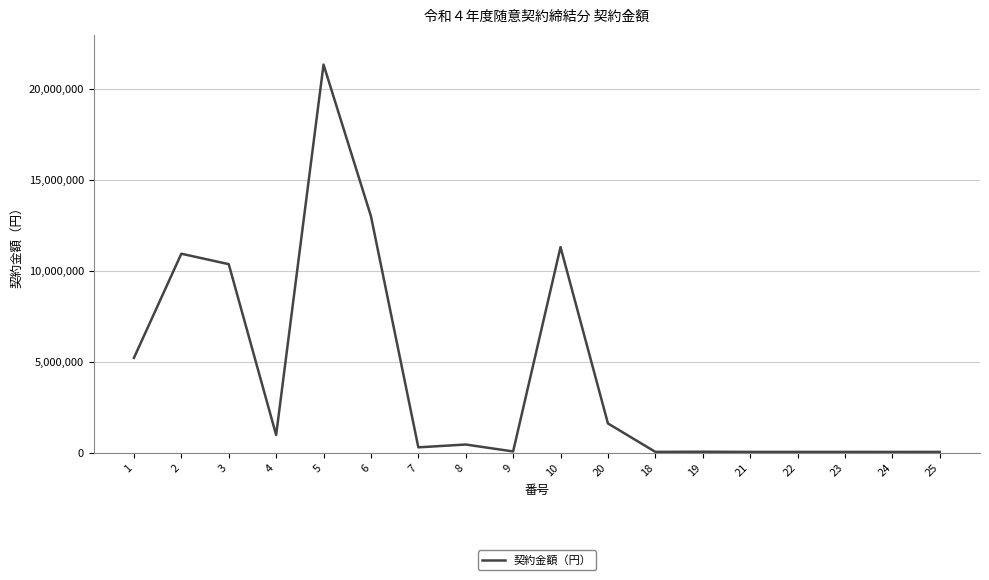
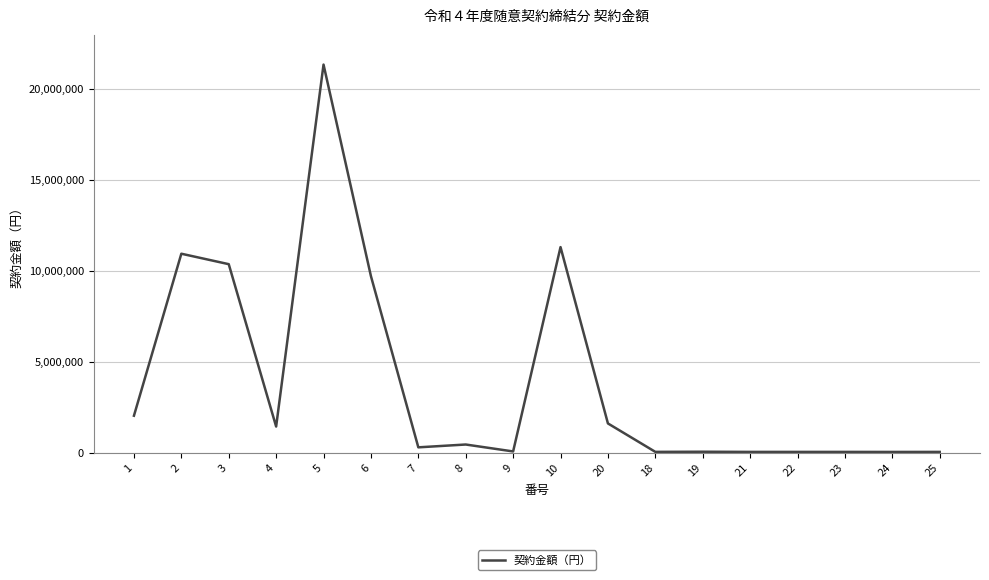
1: 5,200,000 -> 2,000,000
4: 1,000,000 -> 1,400,000
6: 13,000,000 -> 9,700,000
